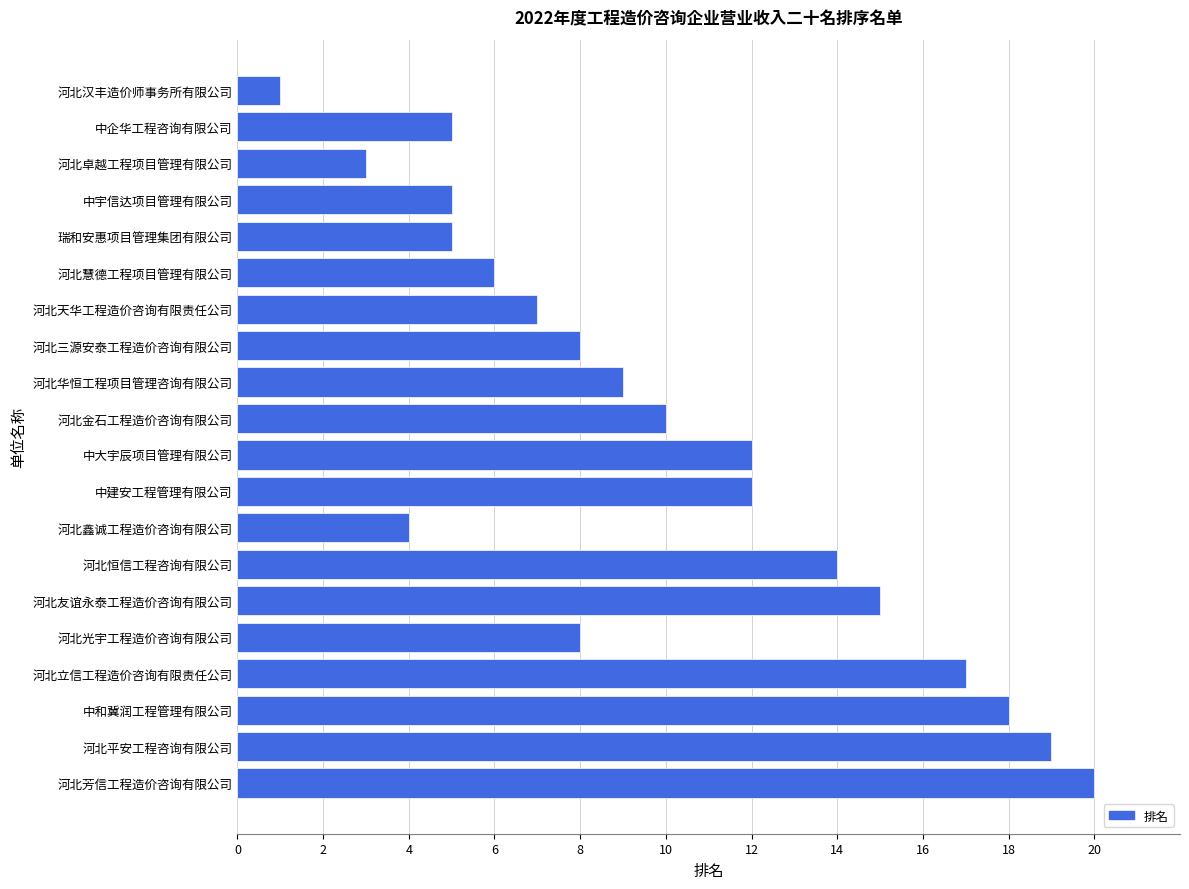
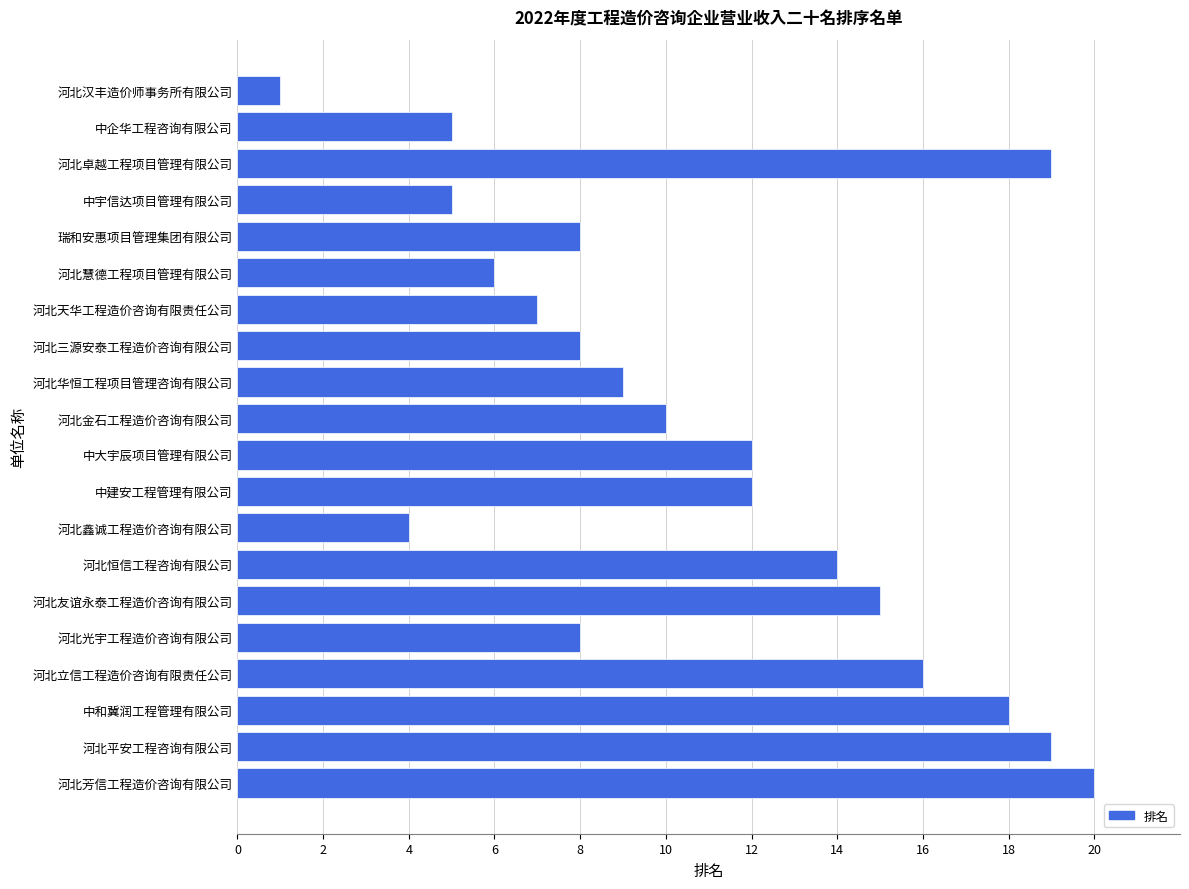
河北卓越工程项目管理有限公司: 3 -> 19
瑞和安惠项目管理集团有限公司: 5 -> 8
河北立信工程造价咨询有限责任公司: 17 -> 16
